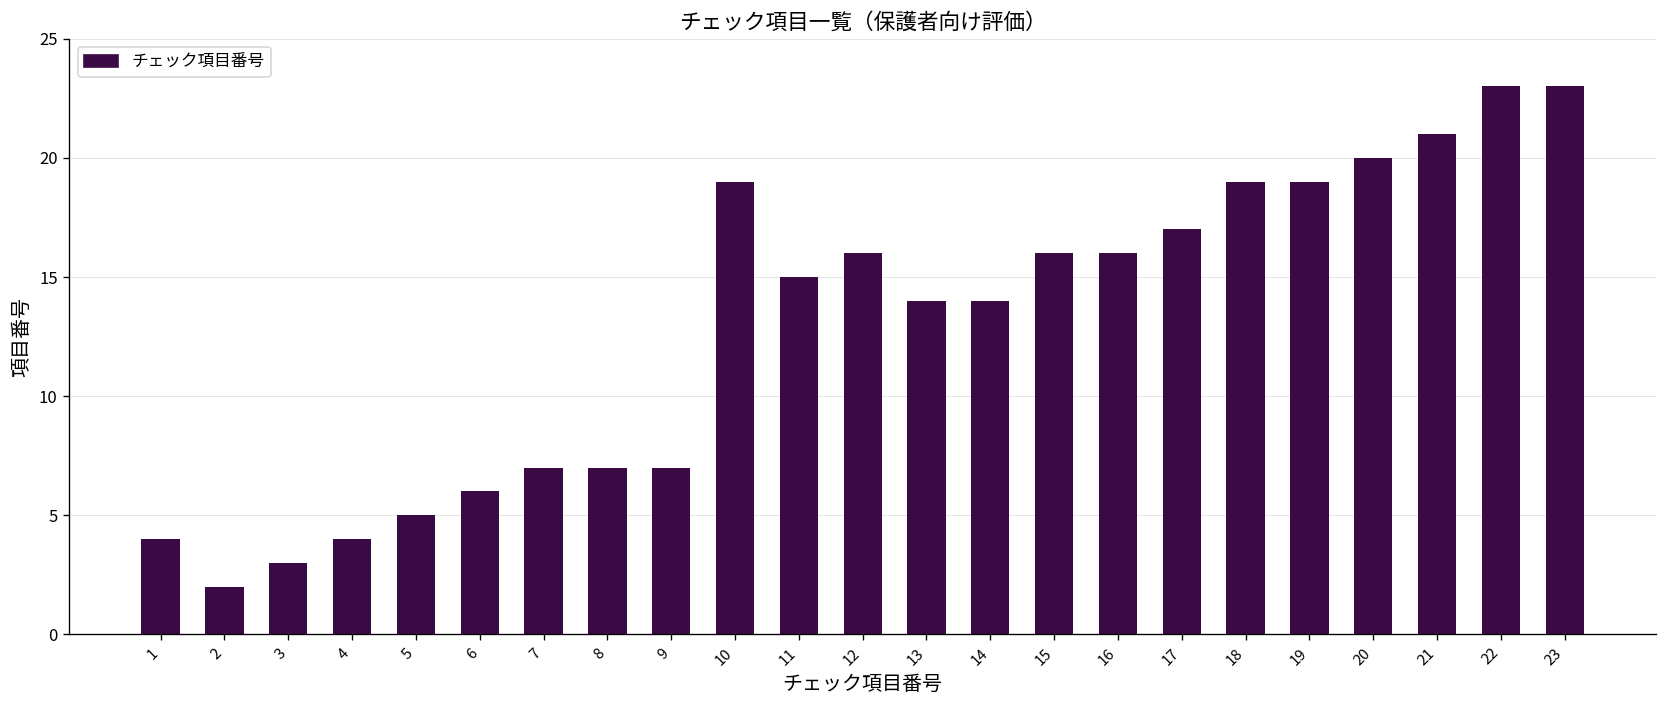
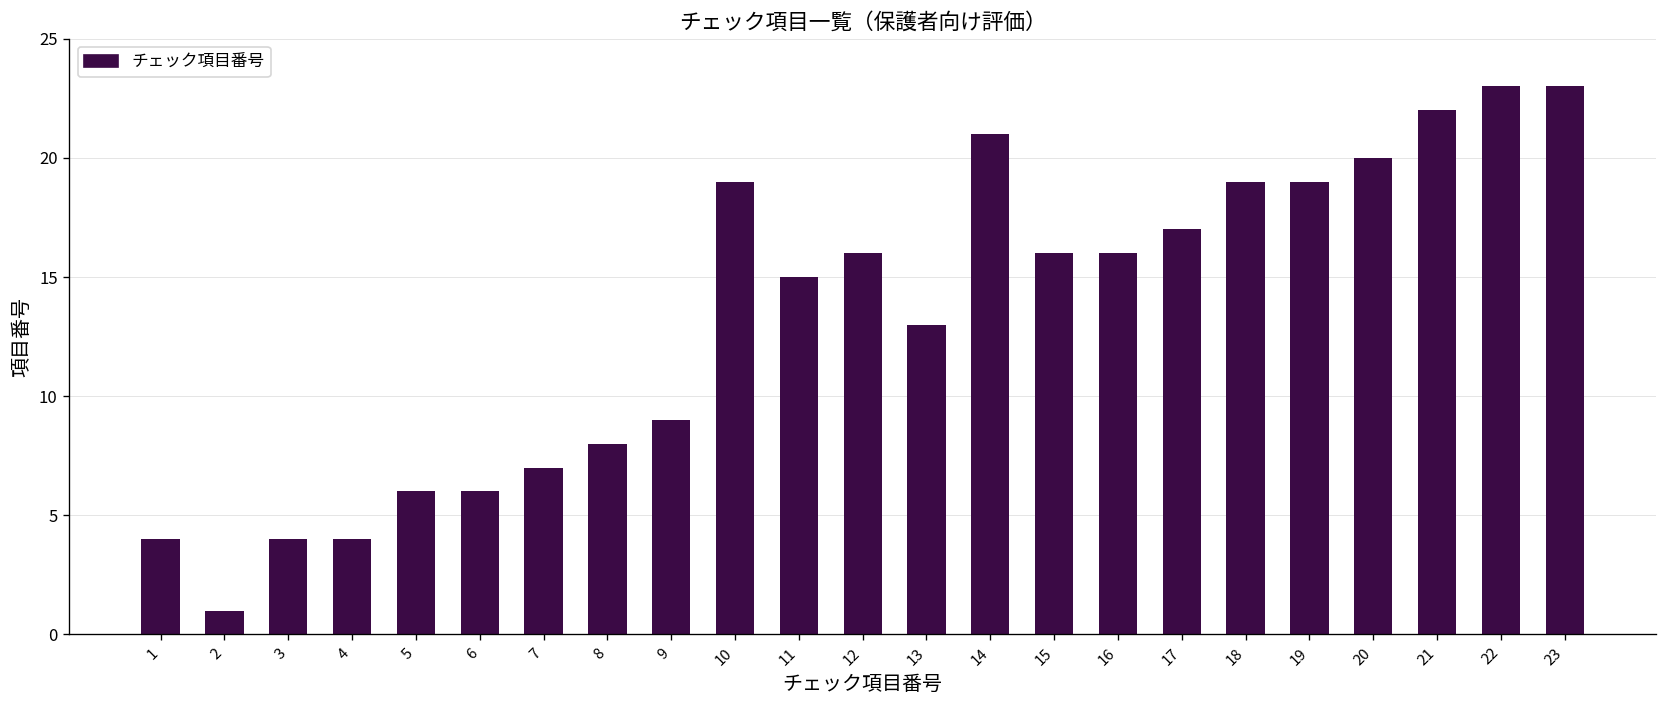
2: 2 -> 1
3: 3 -> 4
5: 5 -> 6
8: 7 -> 8
9: 7 -> 9
13: 14 -> 13
14: 14 -> 21
21: 21 -> 22
